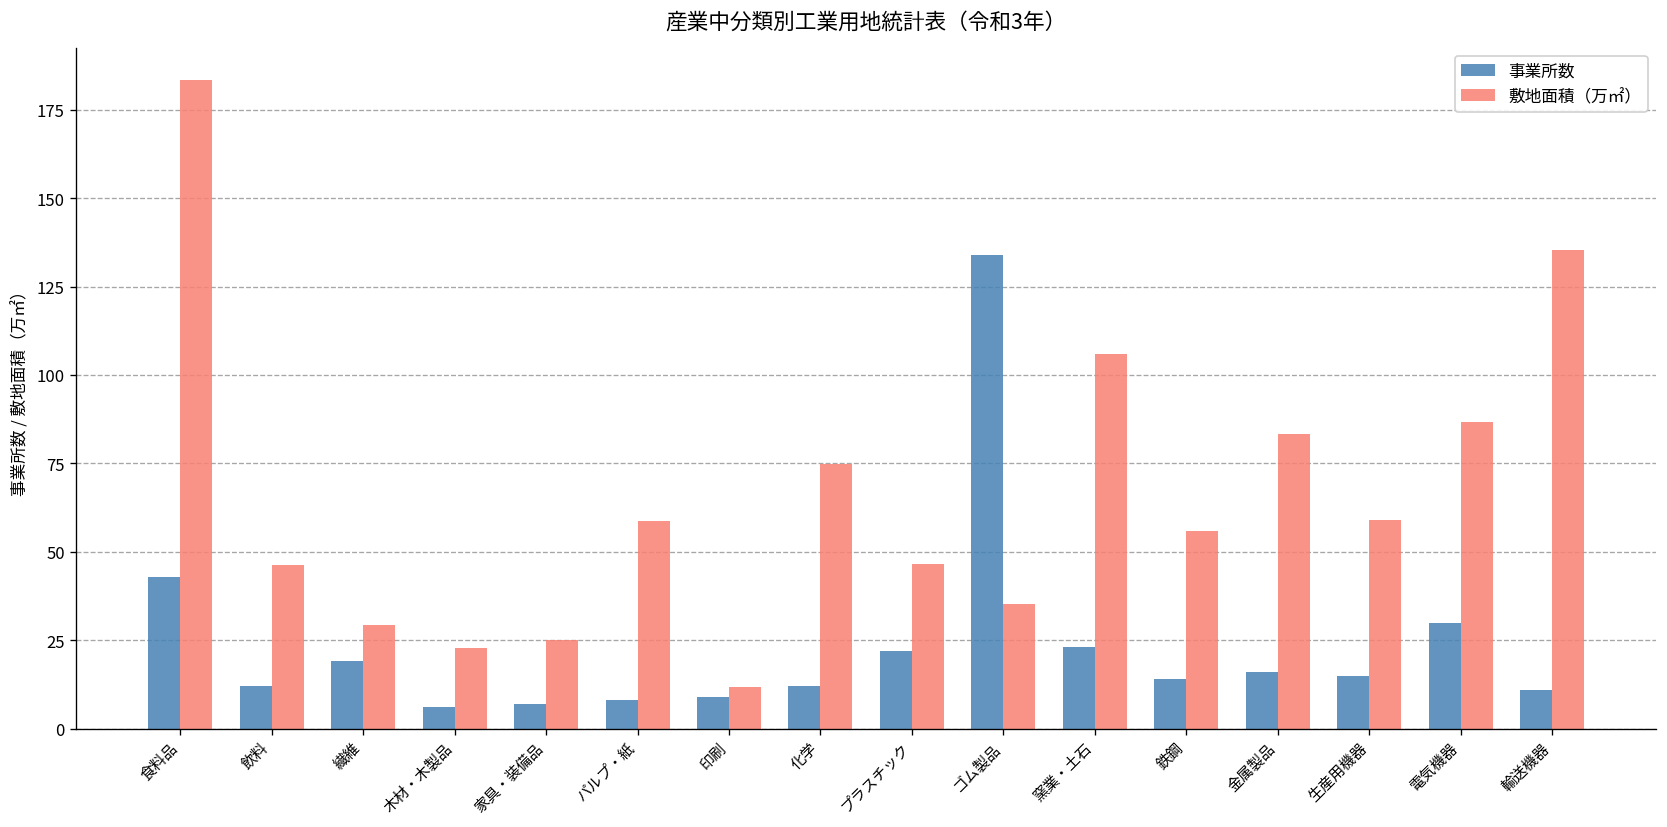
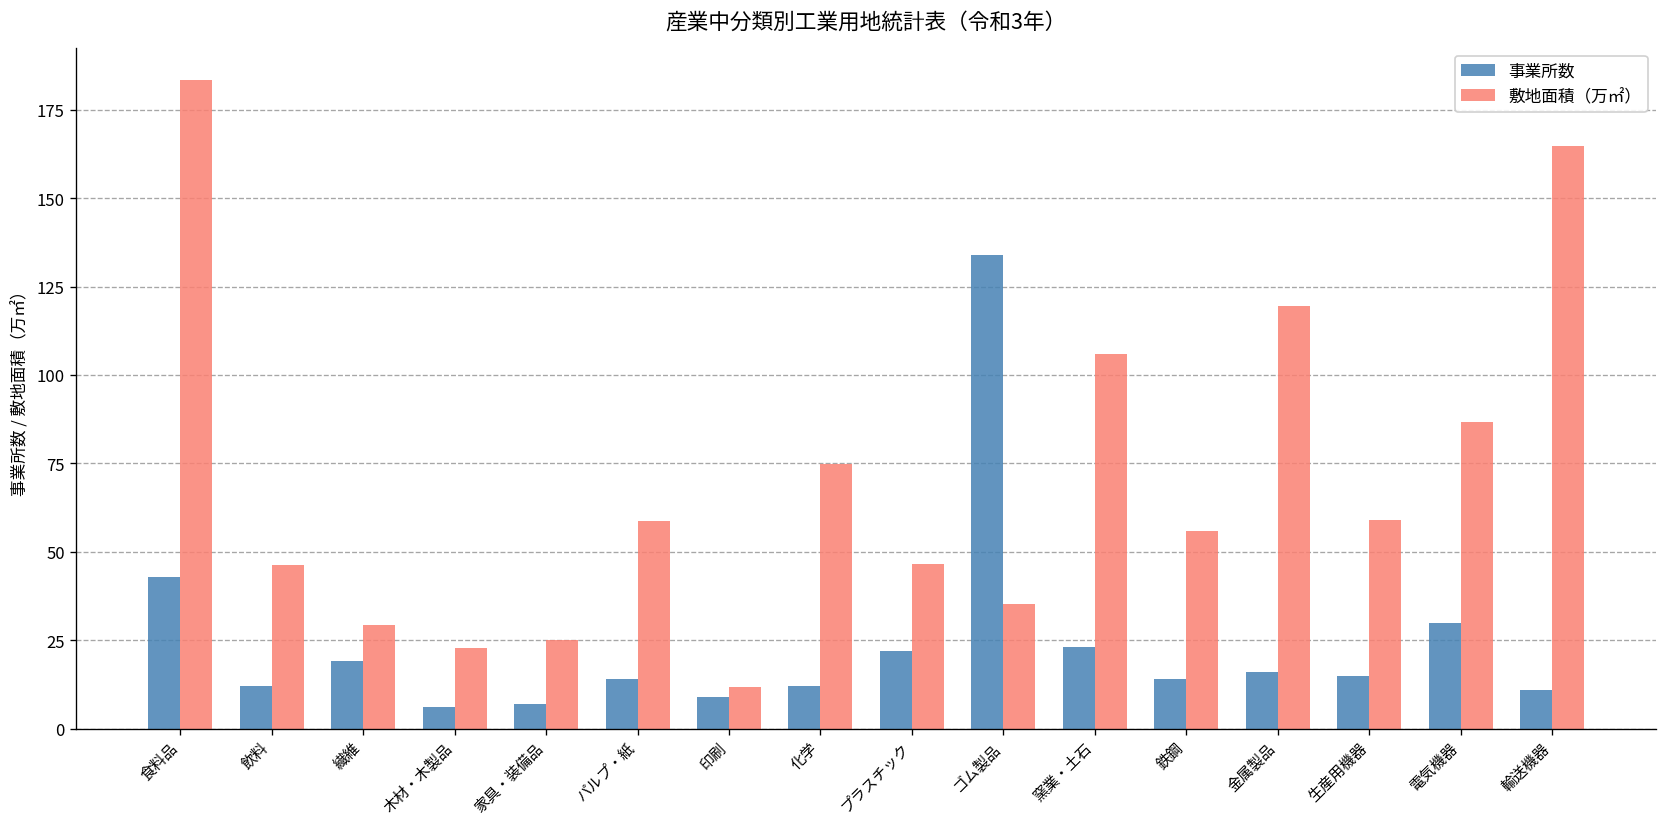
事業所数, パルプ・紙: 8 -> 14
敷地面積（万㎡）, 金属製品: 83 -> 120
敷地面積（万㎡）, 輸送機器: 135 -> 165
